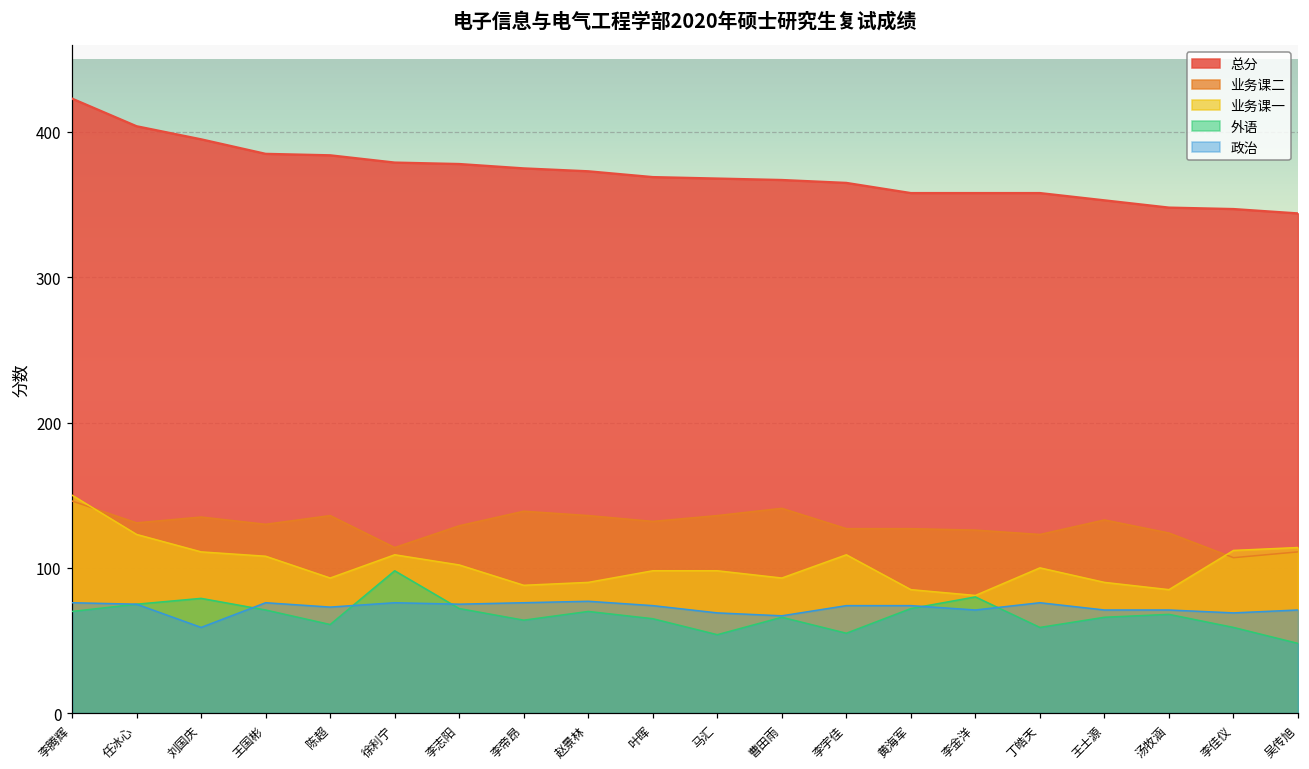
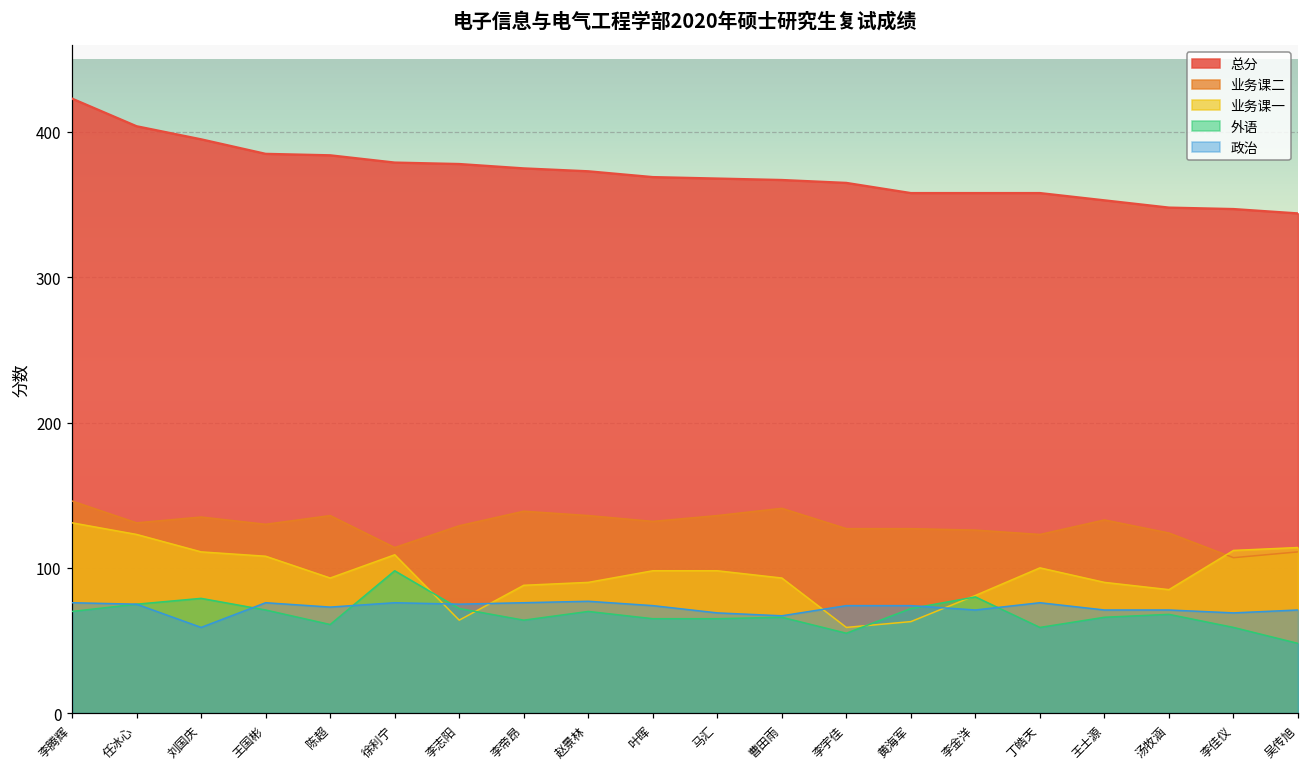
业务课一, 李腾辉: 150 -> 131
业务课一, 李志阳: 102 -> 64
外语, 马汇: 54 -> 65
业务课一, 李宇佳: 109 -> 59
业务课一, 黄海军: 85 -> 63
